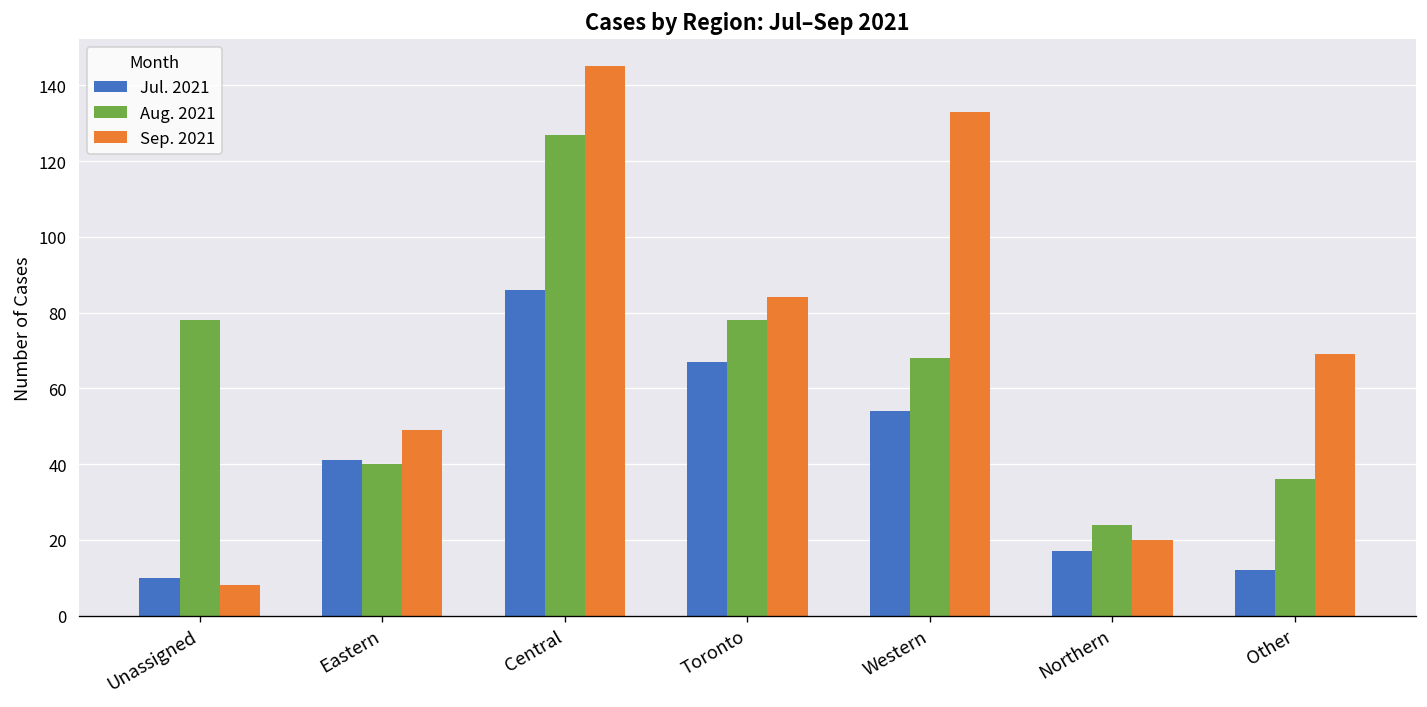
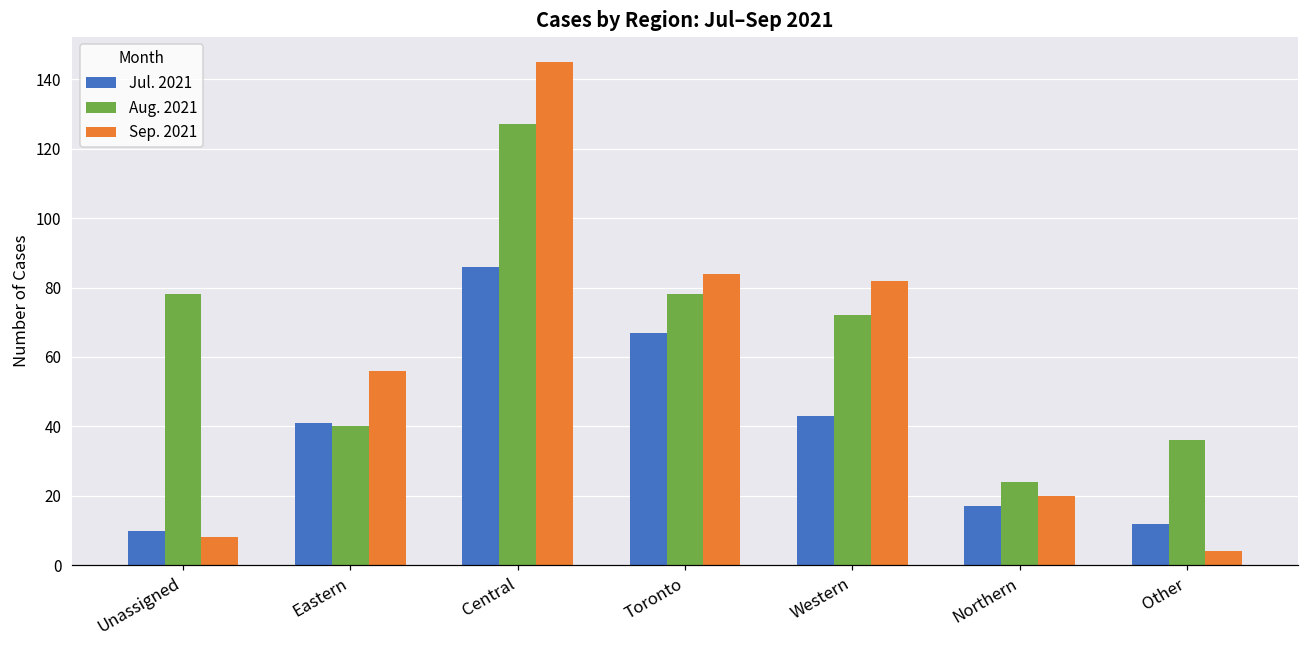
Sep. 2021, Eastern: 49 -> 56
Jul. 2021, Western: 54 -> 43
Aug. 2021, Western: 68 -> 72
Sep. 2021, Western: 133 -> 82
Sep. 2021, Other: 69 -> 4
